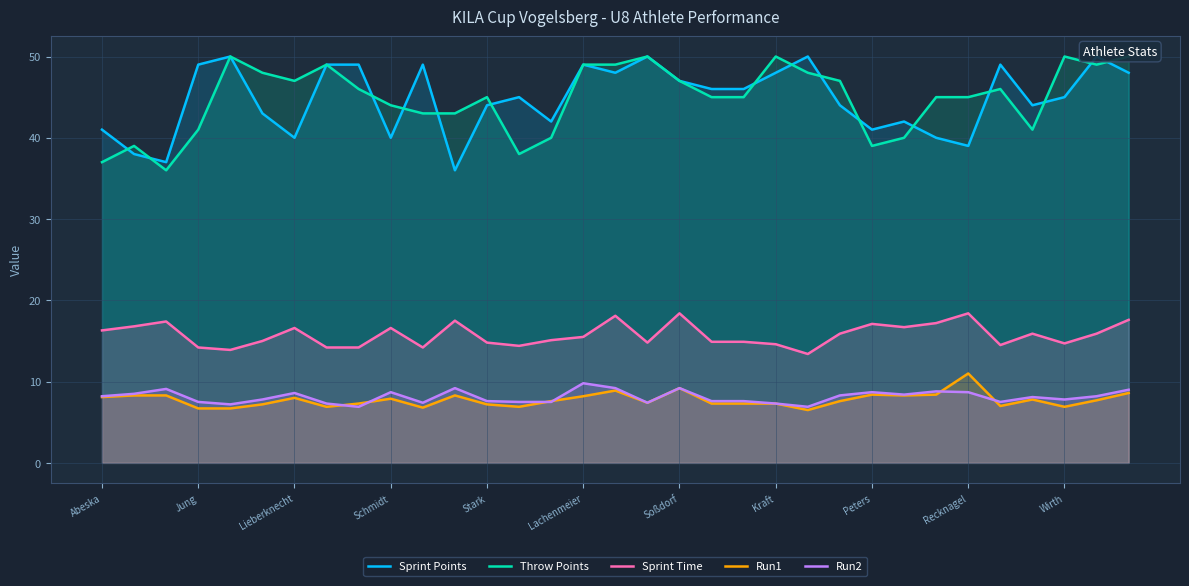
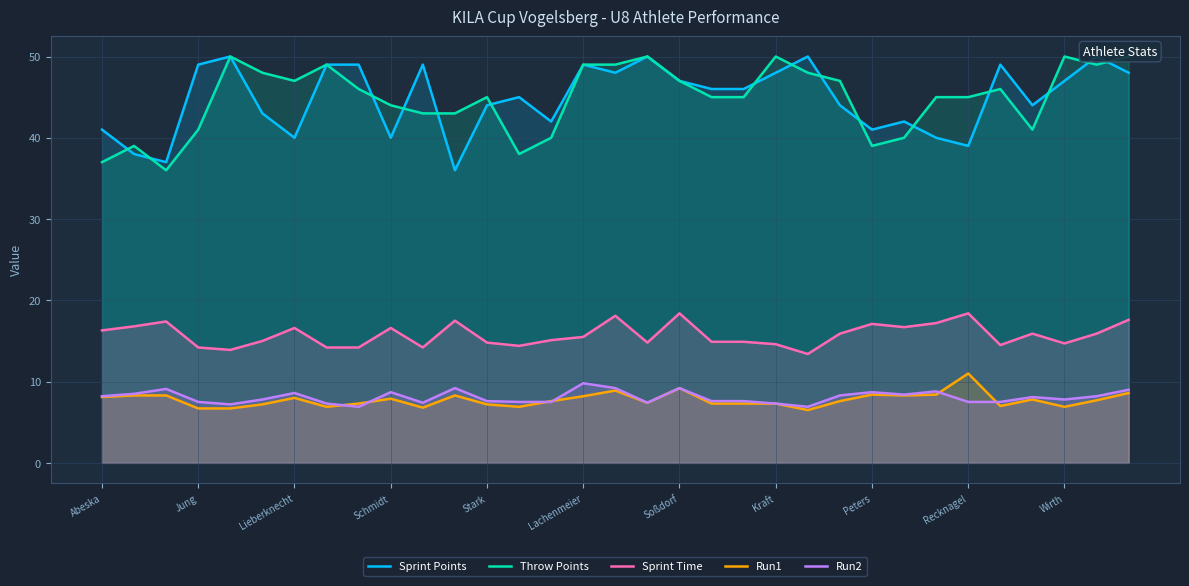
Run2, Recknagel: 9 -> 8
Sprint Points, Wirth: 45 -> 47
